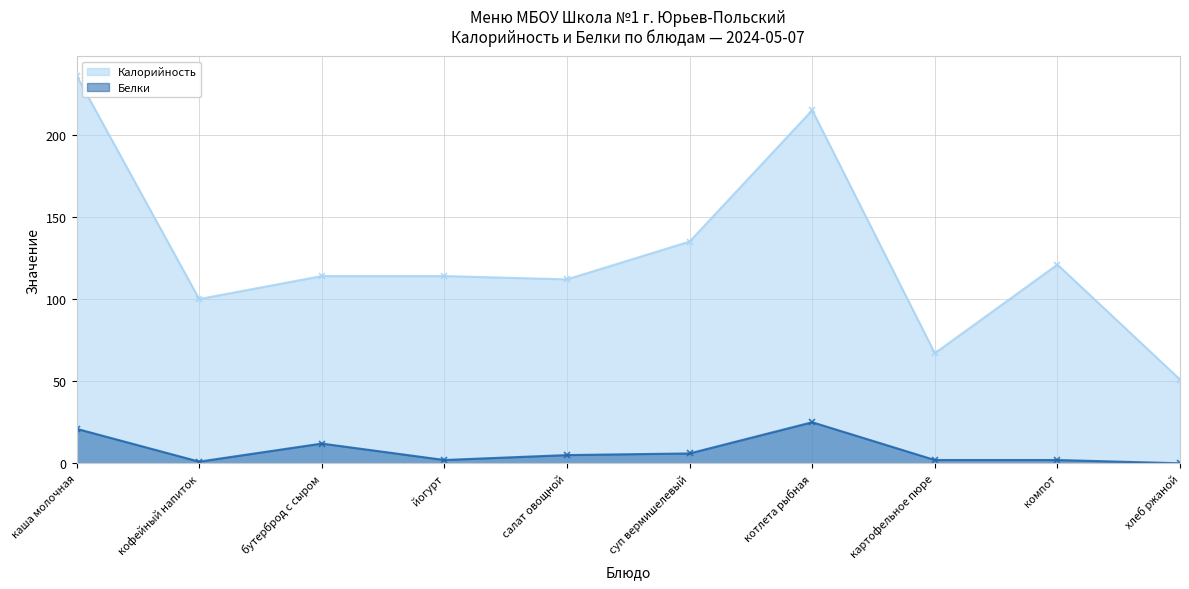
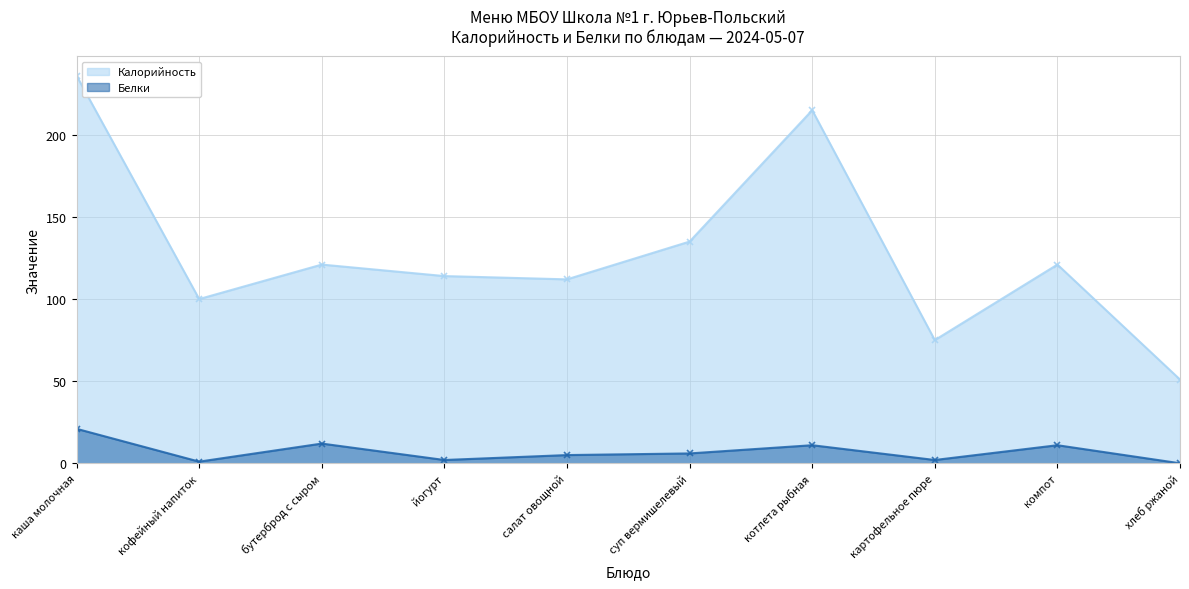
Калорийность, бутерброд с сыром: 114 -> 121
Белки, котлета рыбная: 25 -> 11
Калорийность, картофельное пюре: 67 -> 75
Белки, компот: 2 -> 11
